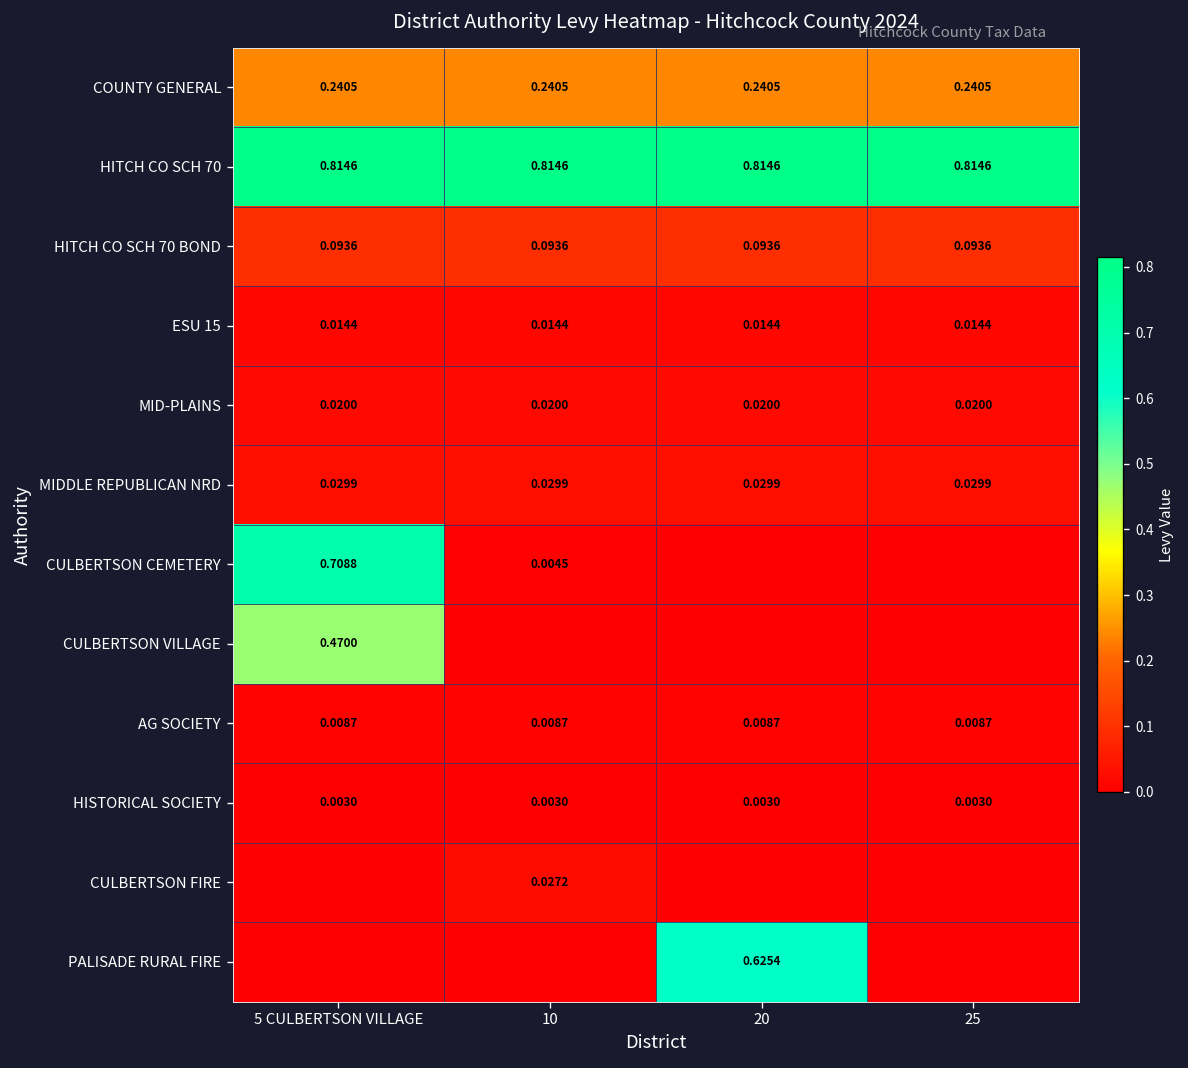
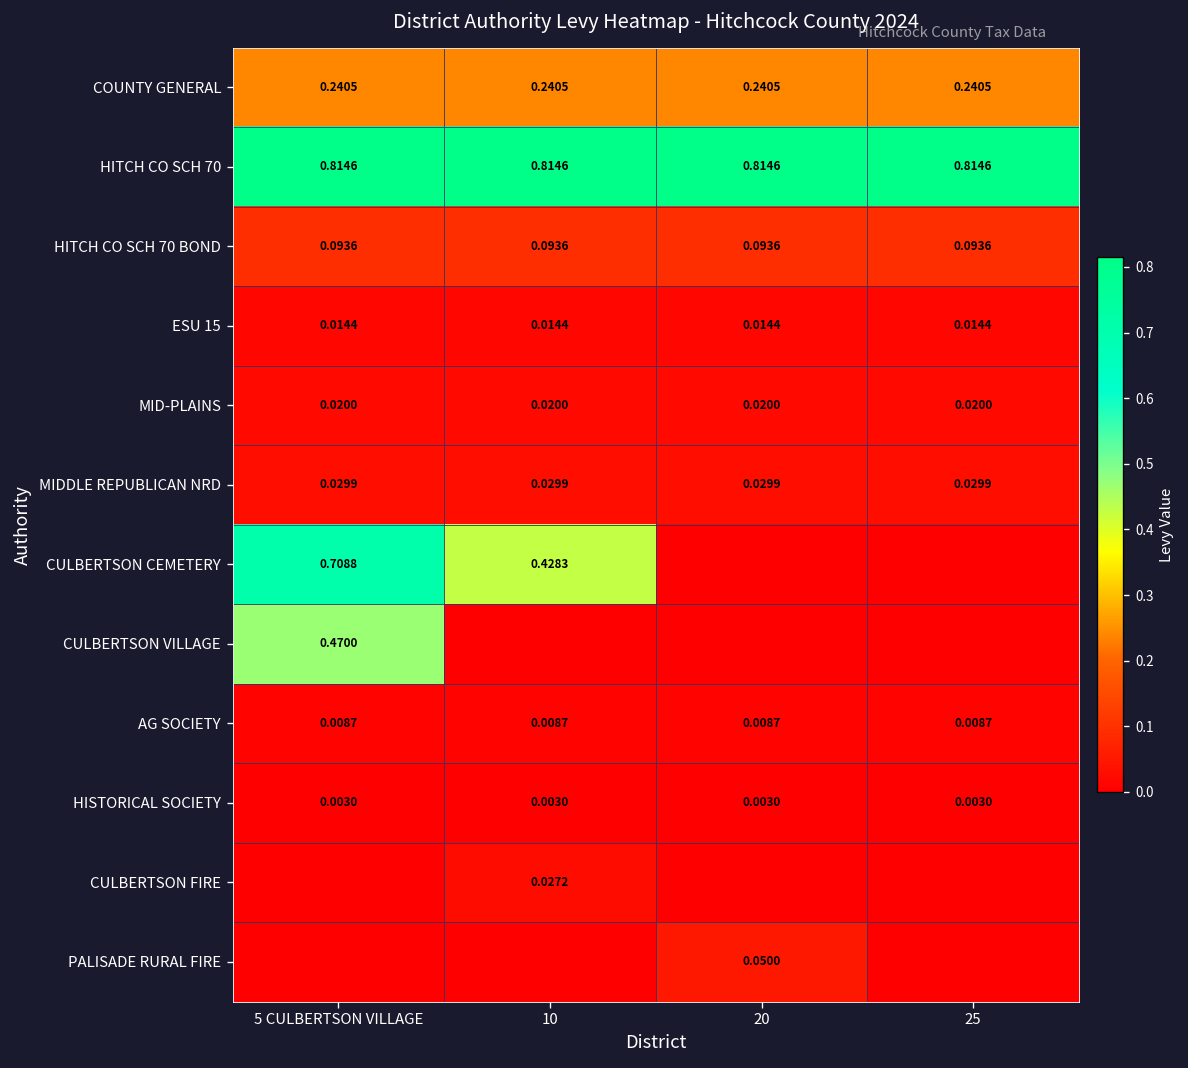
CULBERTSON CEMETERY, 10: 0.0045 -> 0.4283
PALISADE RURAL FIRE, 20: 0.6254 -> 0.0500
